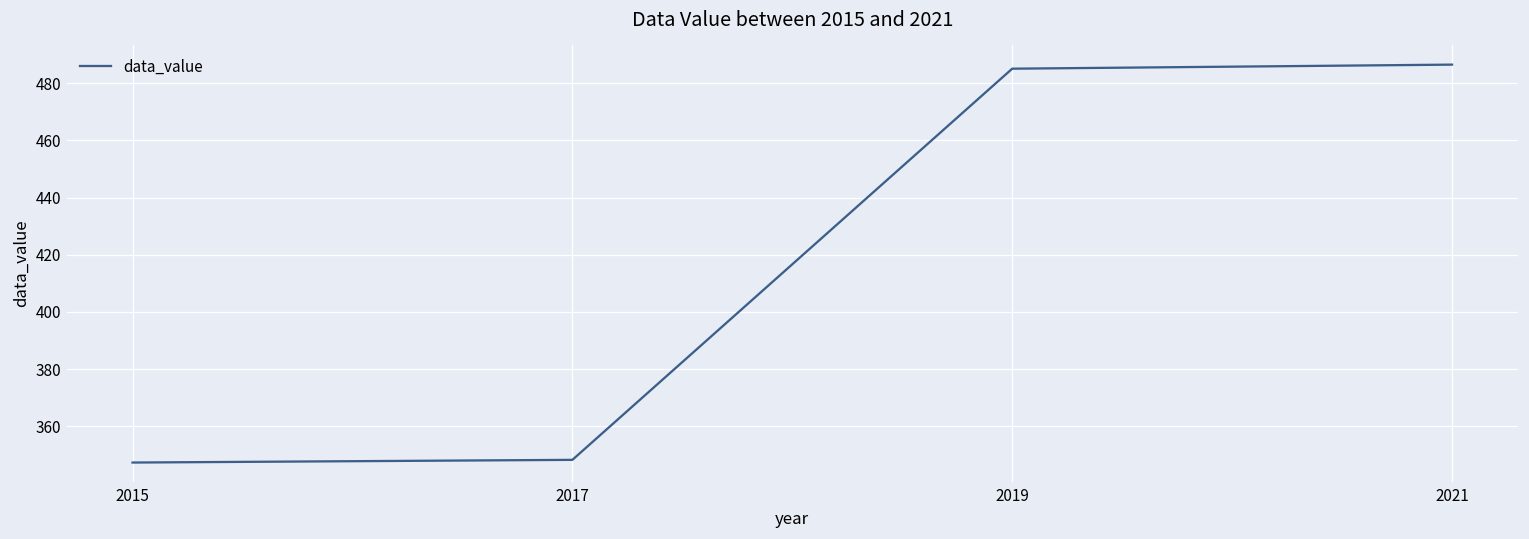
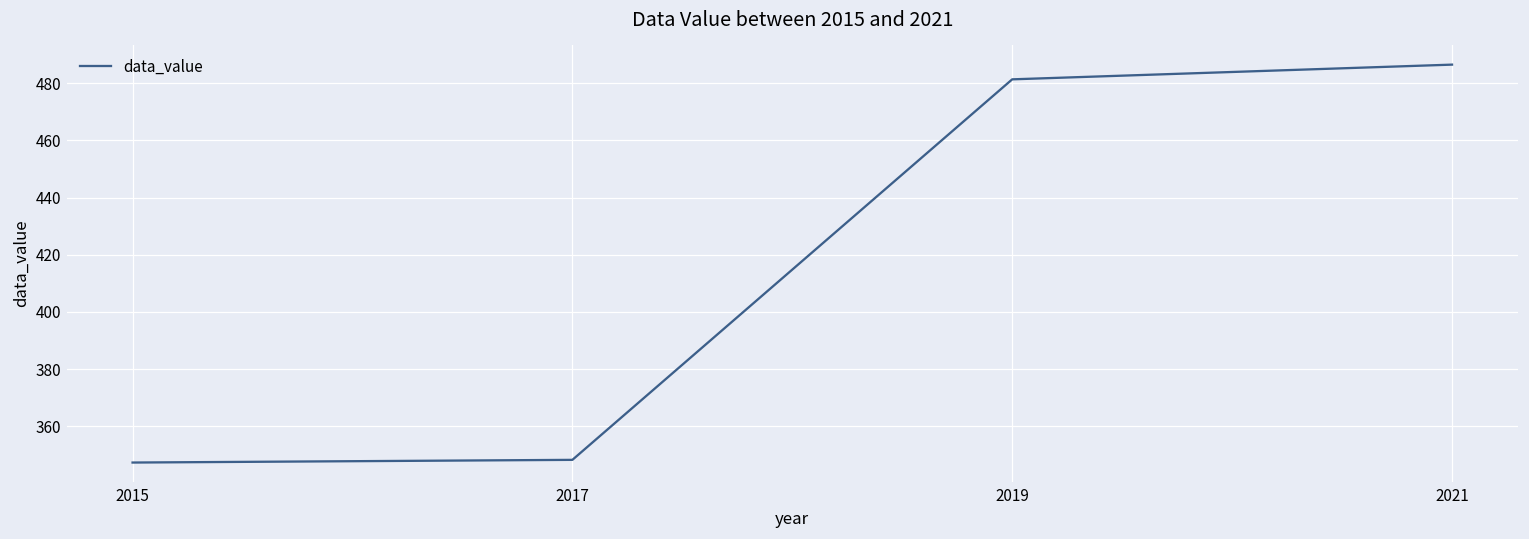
2019: 485 -> 481
